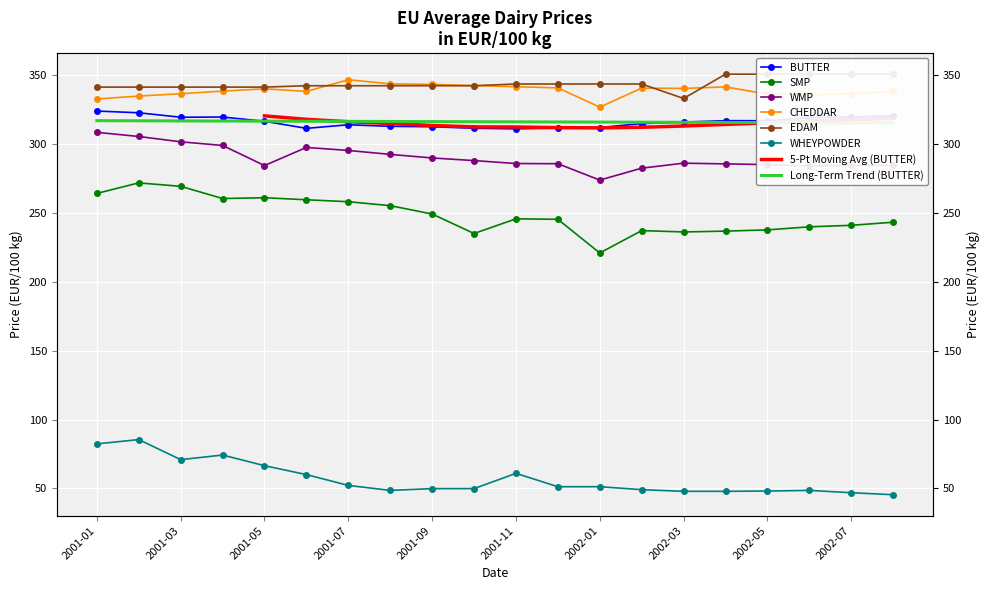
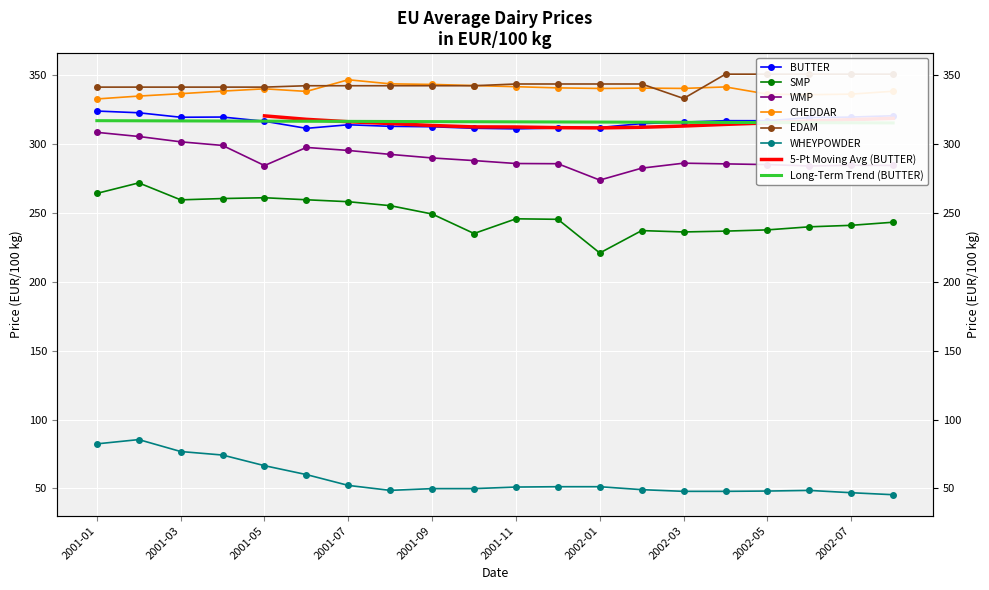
SMP, 2001-03: 269 -> 260
WHEYPOWDER, 2001-03: 71 -> 77
WHEYPOWDER, 2001-11: 61 -> 51
CHEDDAR, 2002-01: 327 -> 340
